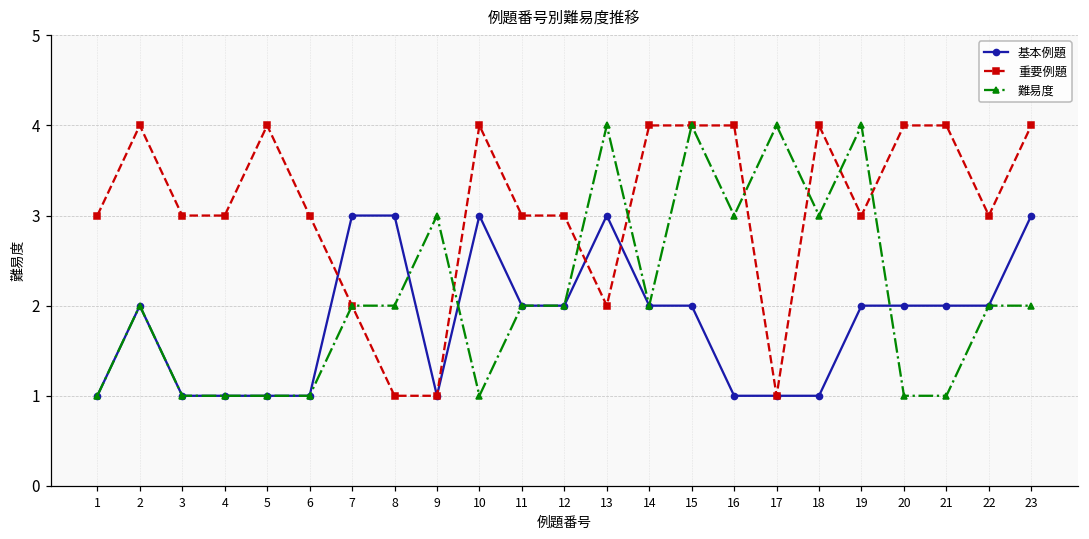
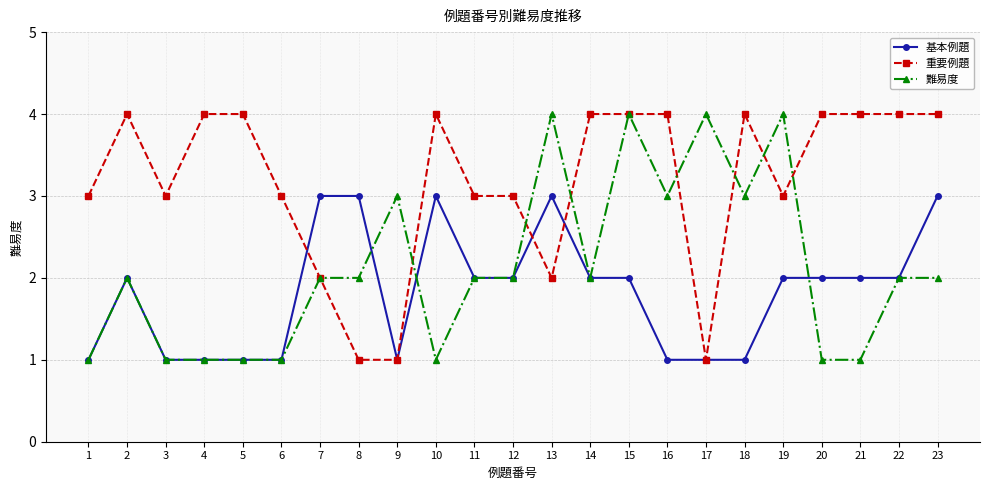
重要例題, 4: 3 -> 4
重要例題, 22: 3 -> 4
